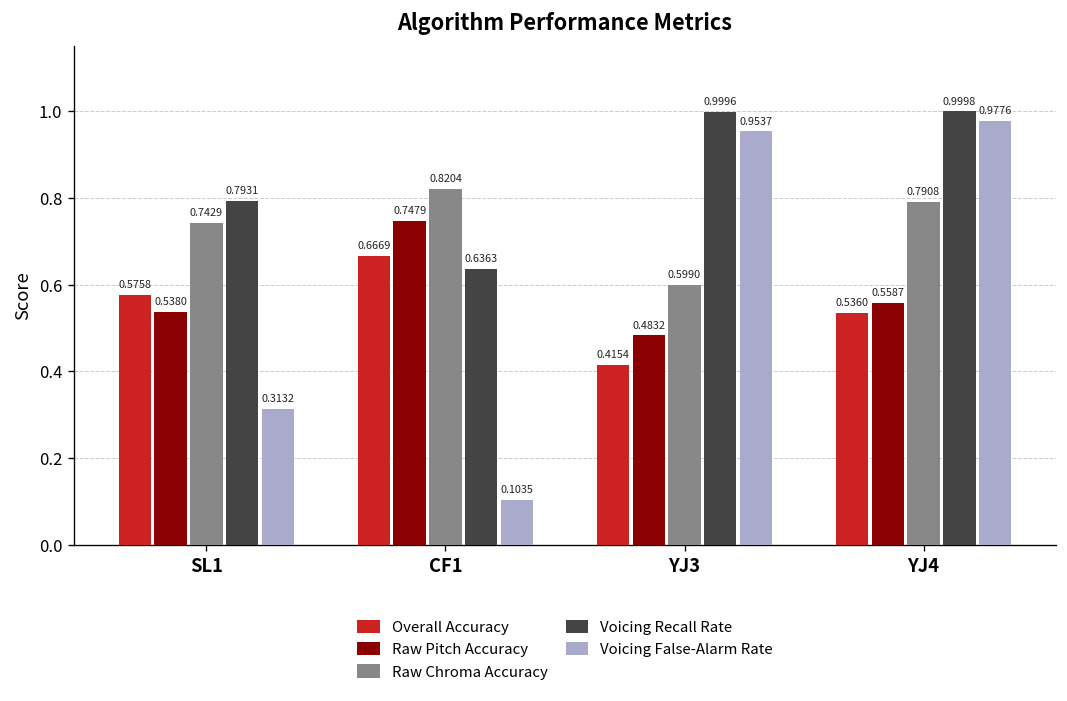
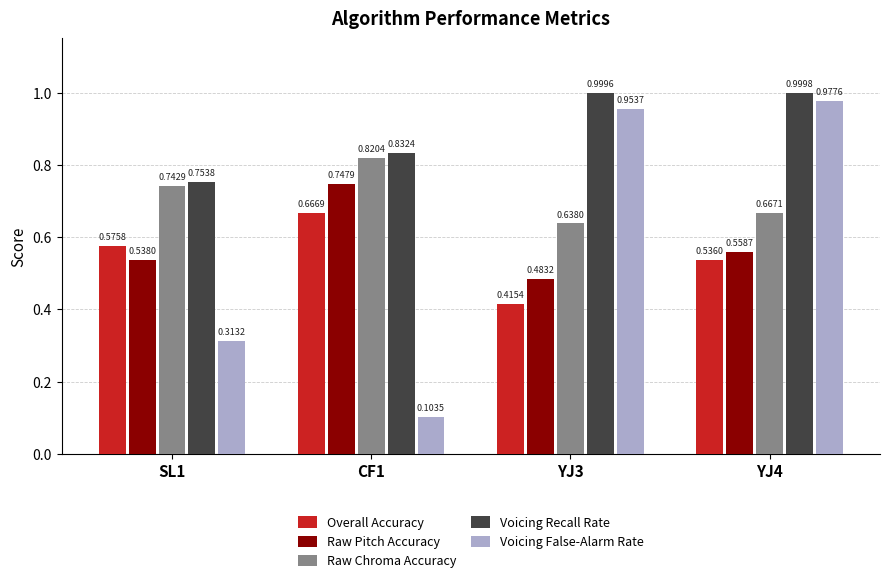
Voicing Recall Rate, SL1: 0.7931 -> 0.7538
Voicing Recall Rate, CF1: 0.6363 -> 0.8324
Raw Chroma Accuracy, YJ3: 0.5990 -> 0.6380
Raw Chroma Accuracy, YJ4: 0.7908 -> 0.6671
